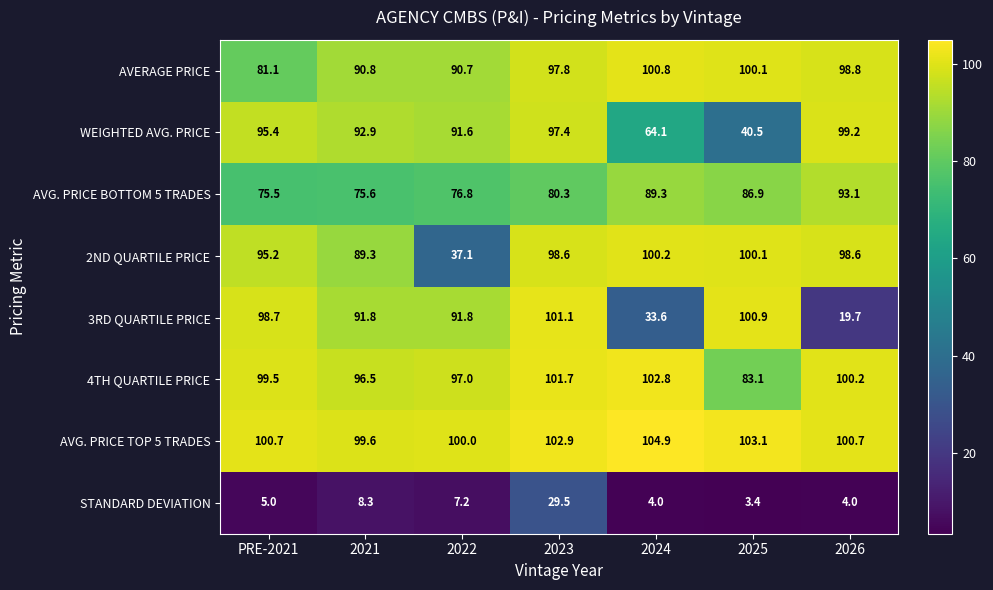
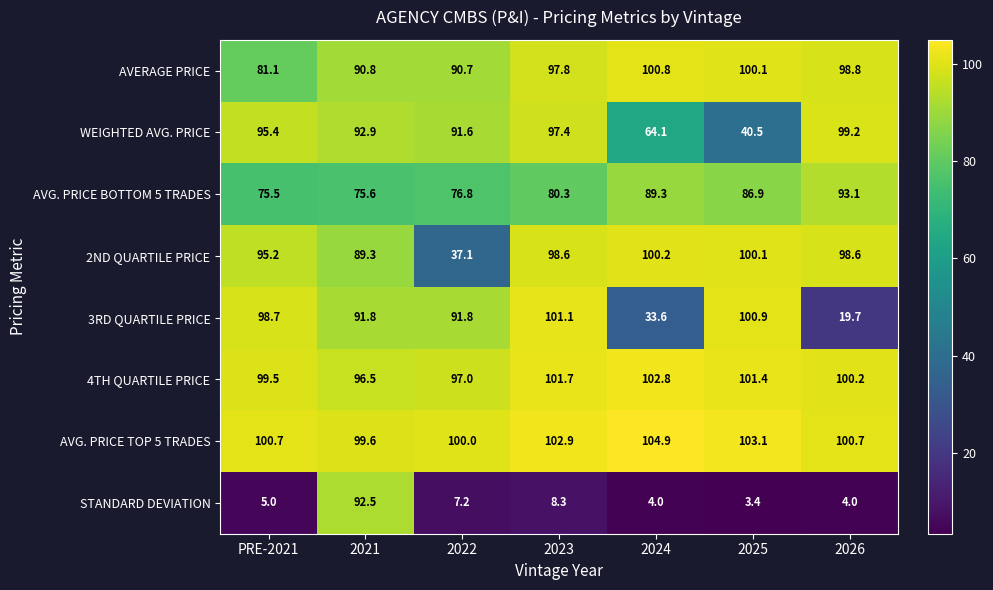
4TH QUARTILE PRICE, 2025: 83.1 -> 101.4
STANDARD DEVIATION, 2021: 8.3 -> 92.5
STANDARD DEVIATION, 2023: 29.5 -> 8.3
